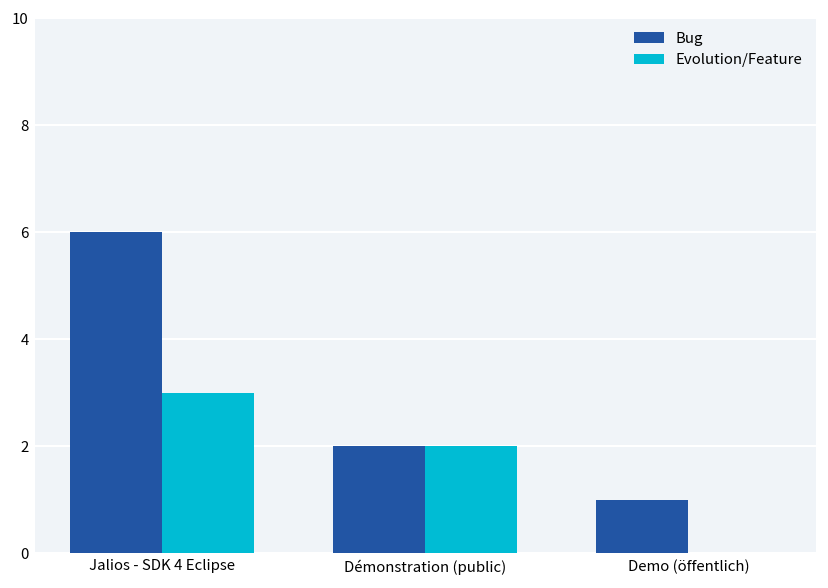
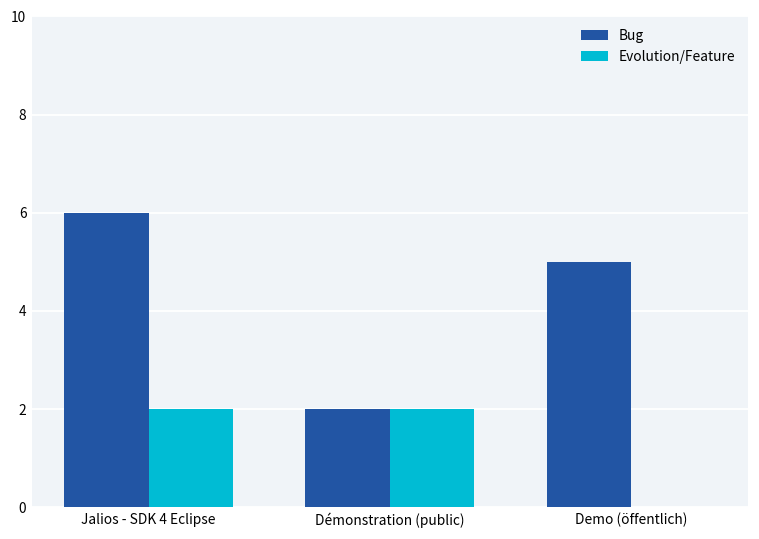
Evolution/Feature, Jalios - SDK 4 Eclipse: 3 -> 2
Bug, Demo (öffentlich): 1 -> 5
